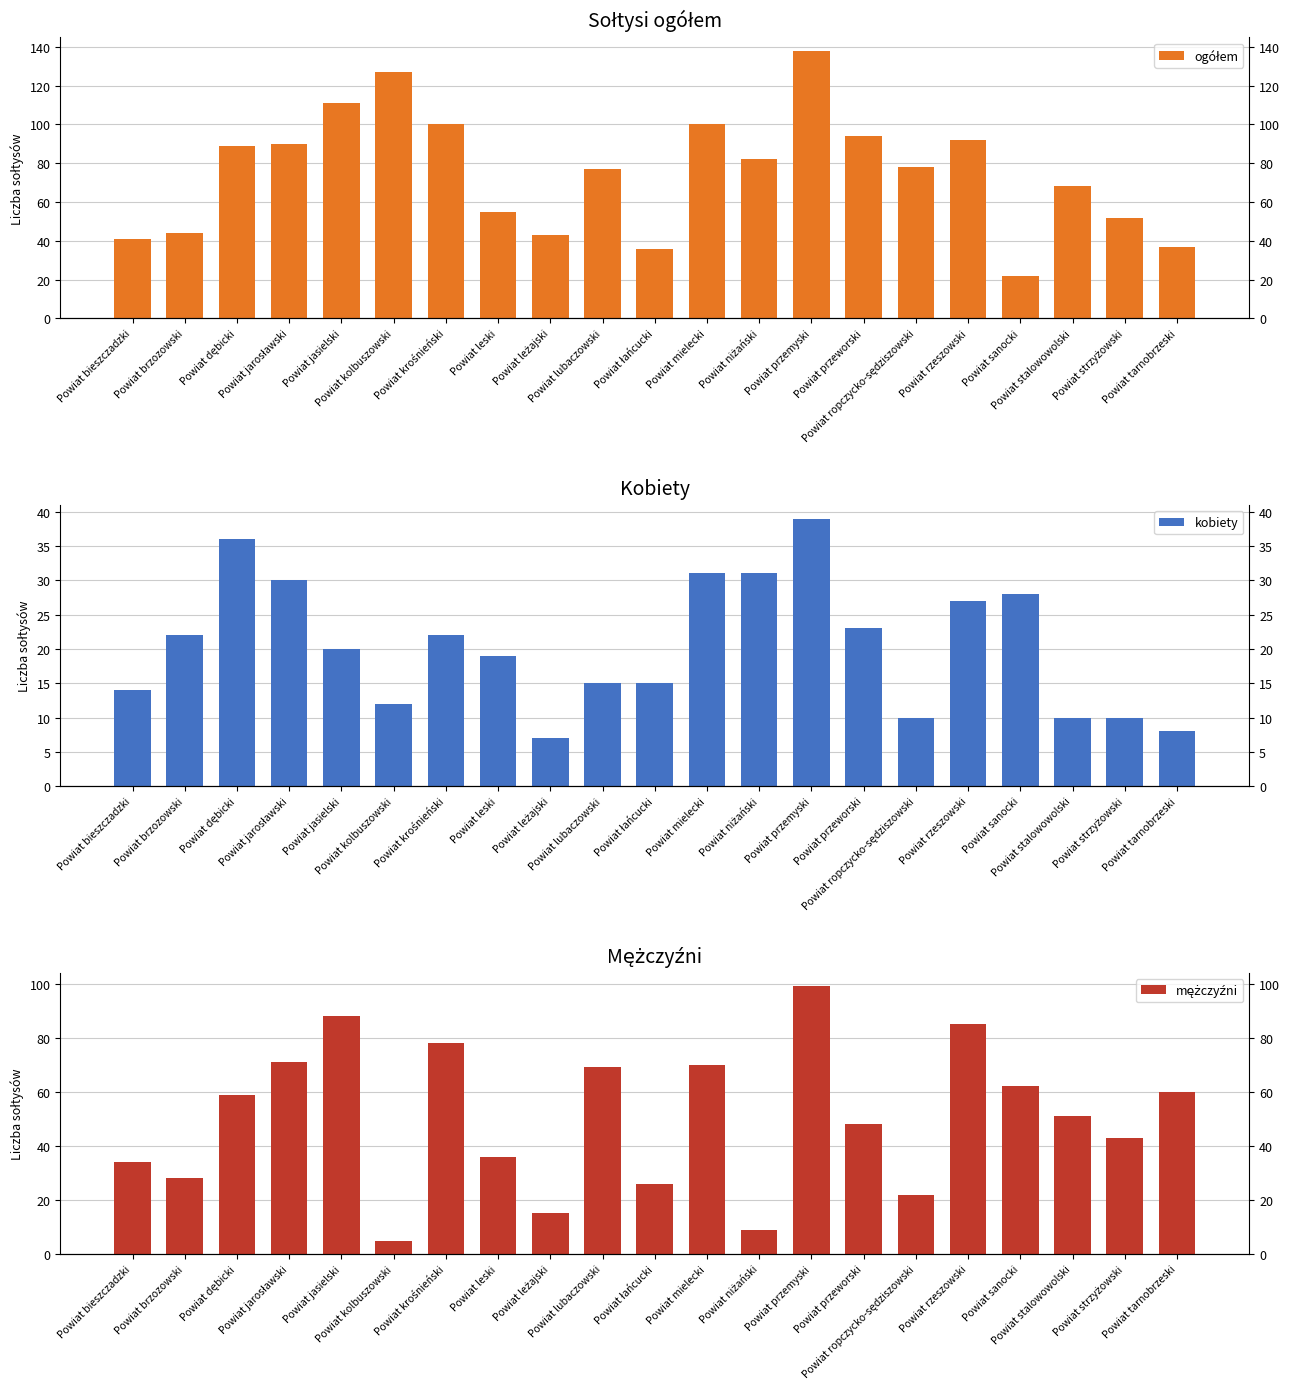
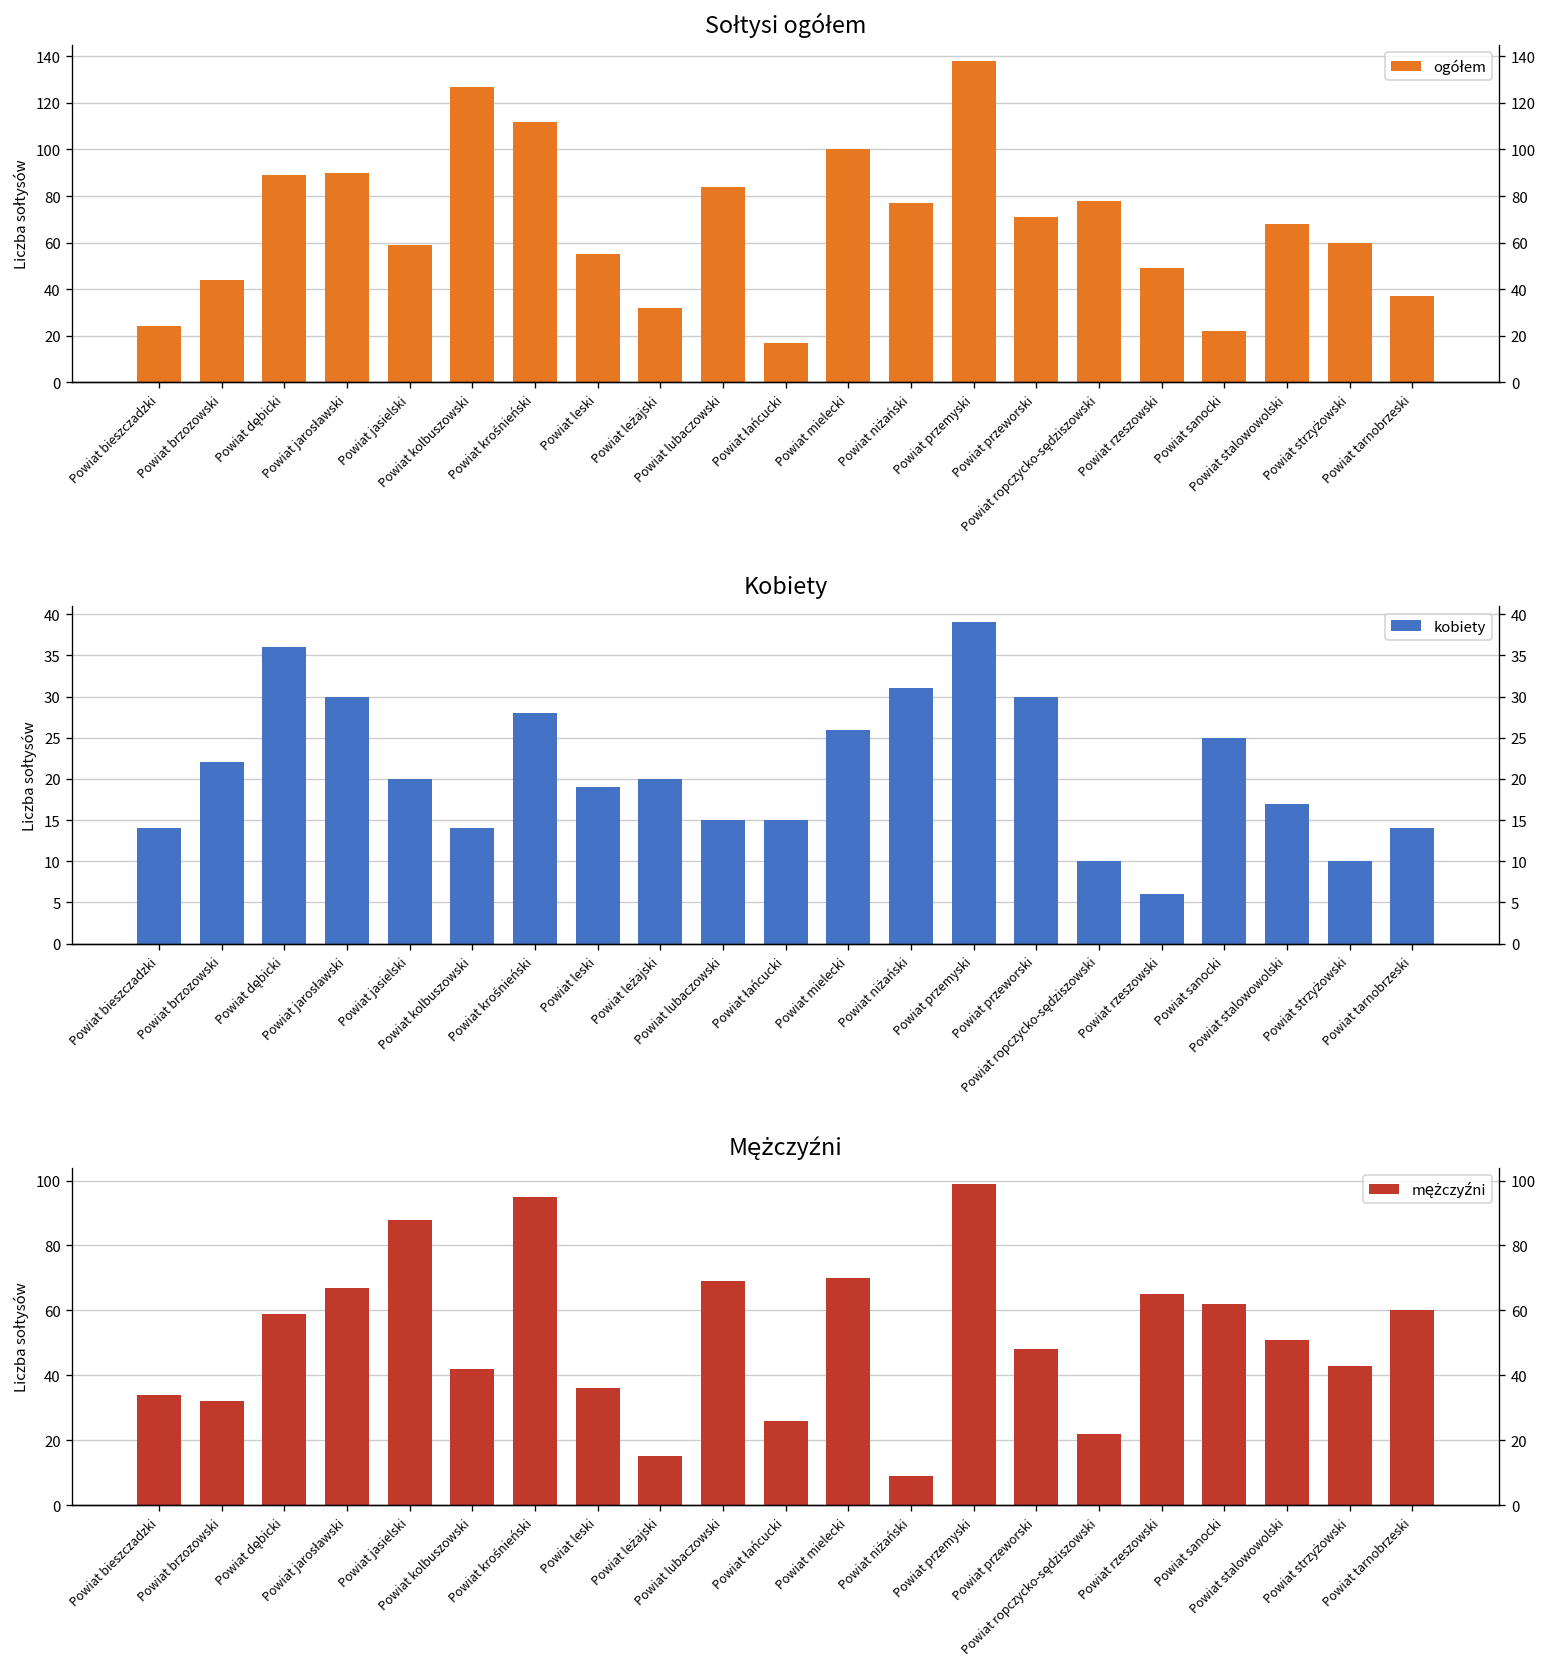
Sołtysi ogółem, Powiat bieszczadzki: 41 -> 24
Sołtysi ogółem, Powiat jasielski: 111 -> 59
Sołtysi ogółem, Powiat krośnieński: 100 -> 112
Sołtysi ogółem, Powiat leżajski: 43 -> 32
Sołtysi ogółem, Powiat lubaczowski: 77 -> 84
Sołtysi ogółem, Powiat łańcucki: 36 -> 17
Sołtysi ogółem, Powiat niżański: 82 -> 77
Sołtysi ogółem, Powiat przeworski: 94 -> 71
Sołtysi ogółem, Powiat rzeszowski: 92 -> 49
Sołtysi ogółem, Powiat strzyżowski: 52 -> 60
Kobiety, Powiat kolbuszowski: 12 -> 14
Kobiety, Powiat krośnieński: 22 -> 28
Kobiety, Powiat leżajski: 7 -> 20
Kobiety, Powiat mielecki: 31 -> 26
Kobiety, Powiat przeworski: 23 -> 30
Kobiety, Powiat rzeszowski: 27 -> 6
Kobiety, Powiat sanocki: 28 -> 25
Kobiety, Powiat stalowowolski: 10 -> 17
Kobiety, Powiat tarnobrzeski: 8 -> 14
Mężczyźni, Powiat brzozowski: 28 -> 32
Mężczyźni, Powiat jarosławski: 71 -> 67
Mężczyźni, Powiat kolbuszowski: 5 -> 42
Mężczyźni, Powiat krośnieński: 78 -> 95
Mężczyźni, Powiat rzeszowski: 85 -> 65
